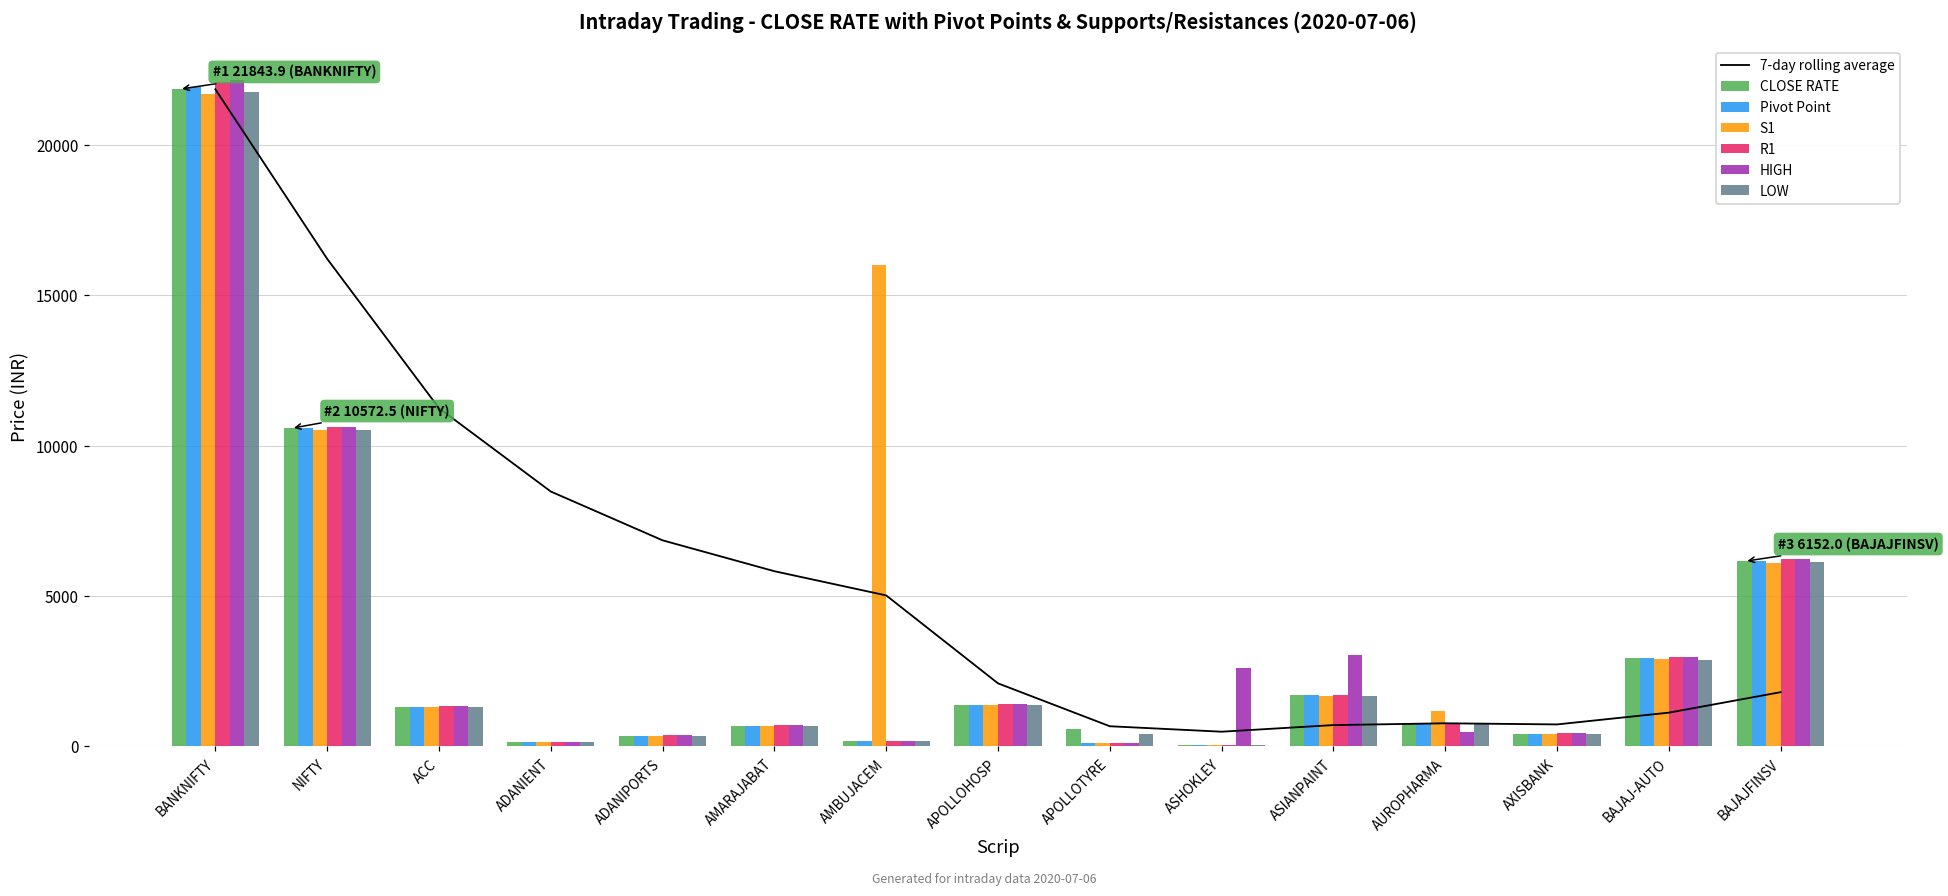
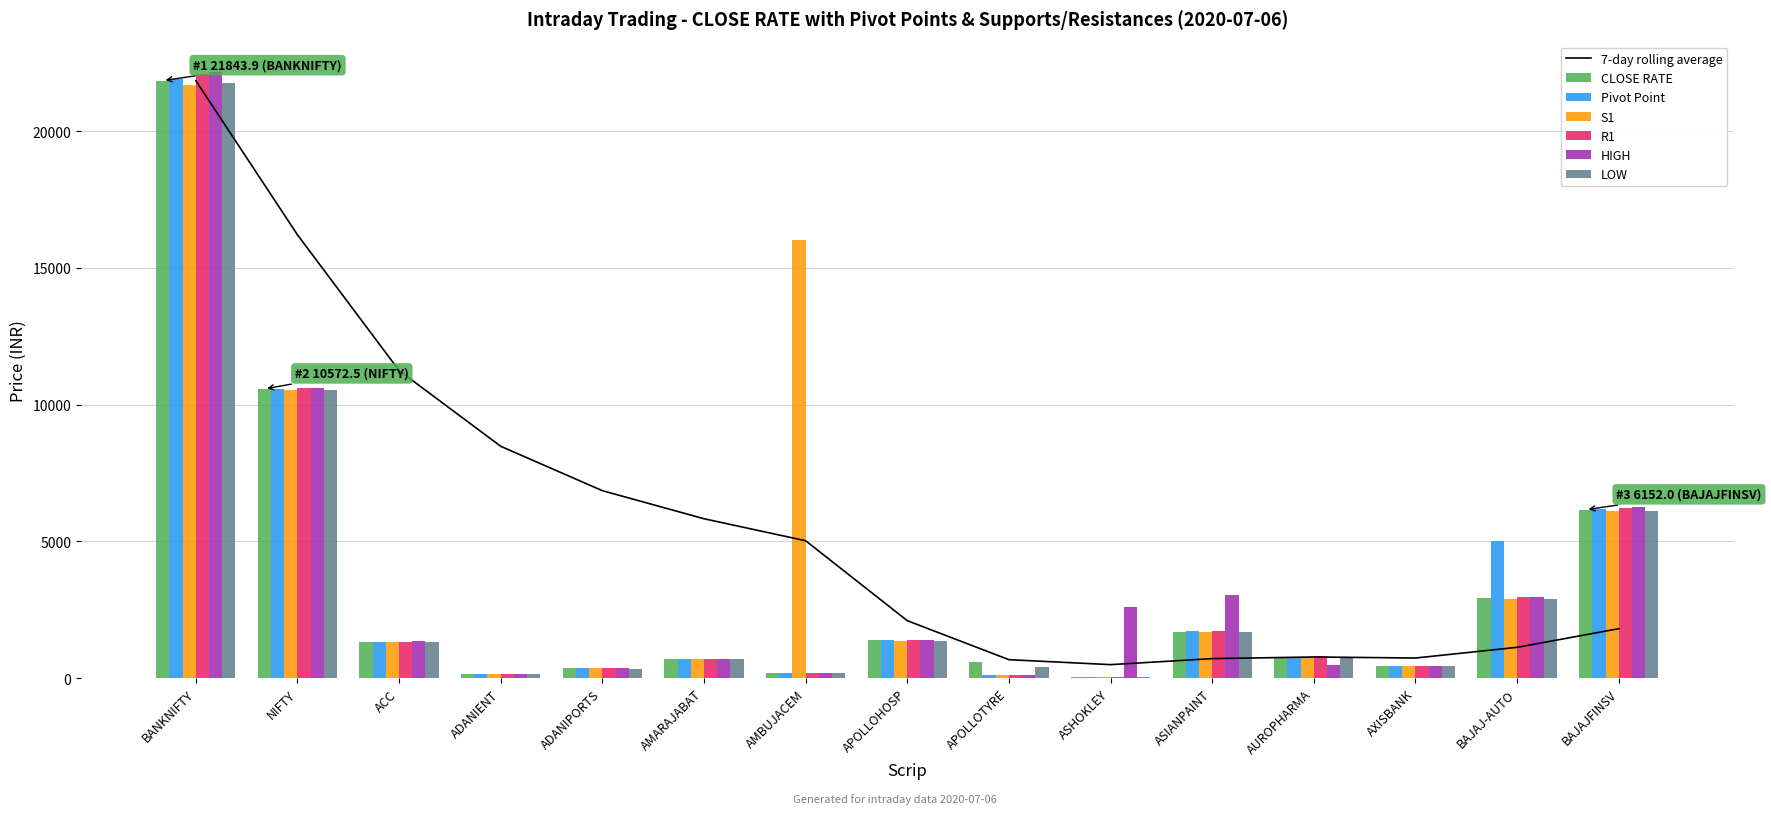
S1, AUROPHARMA: 1200 -> 800
Pivot Point, BAJAJ-AUTO: 2900 -> 5000
